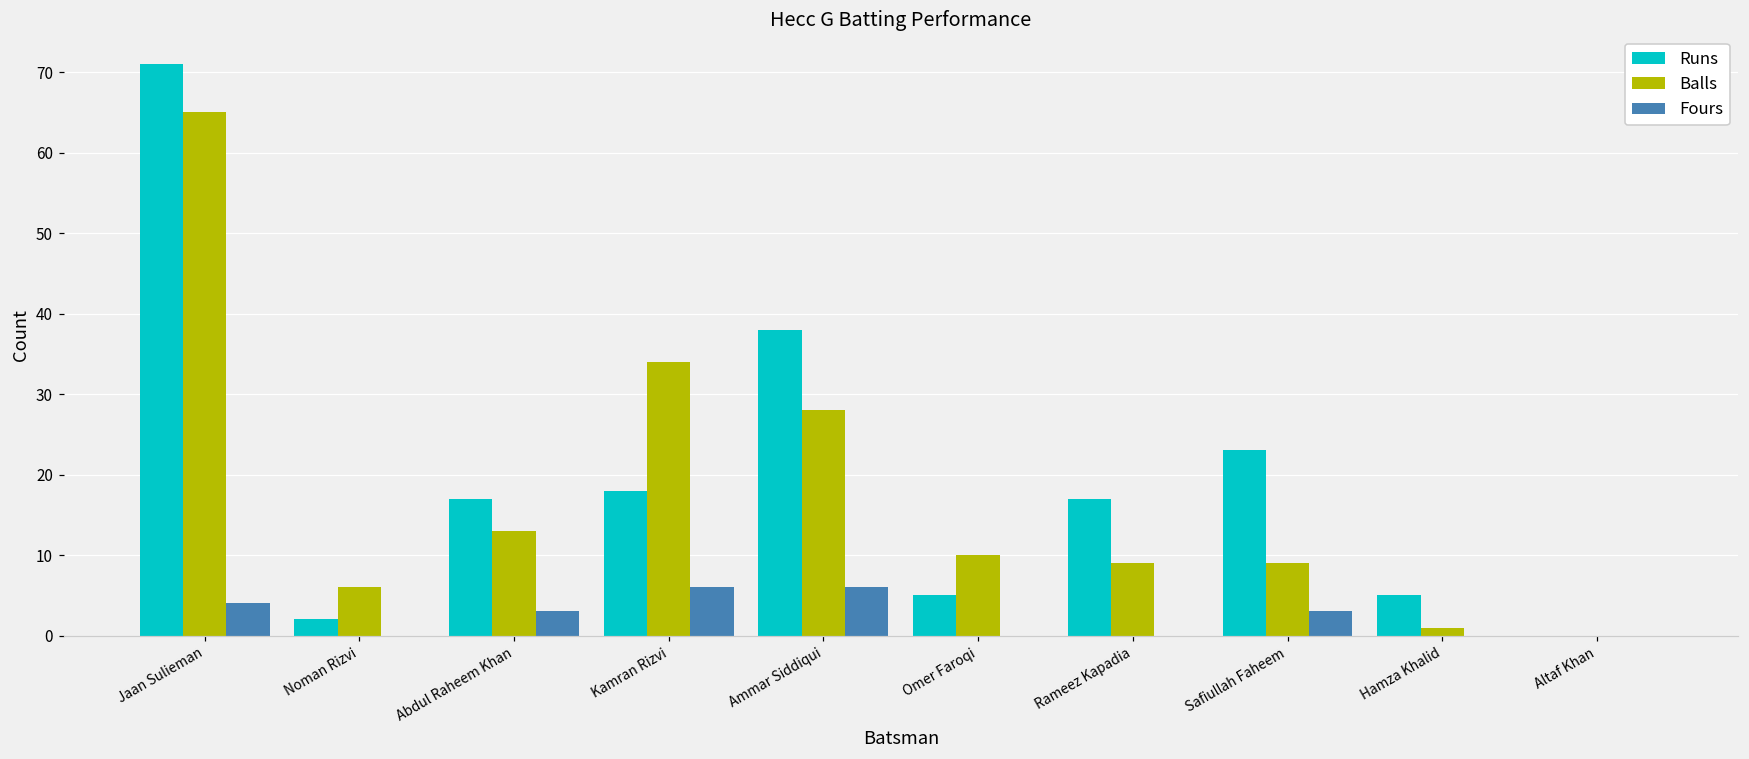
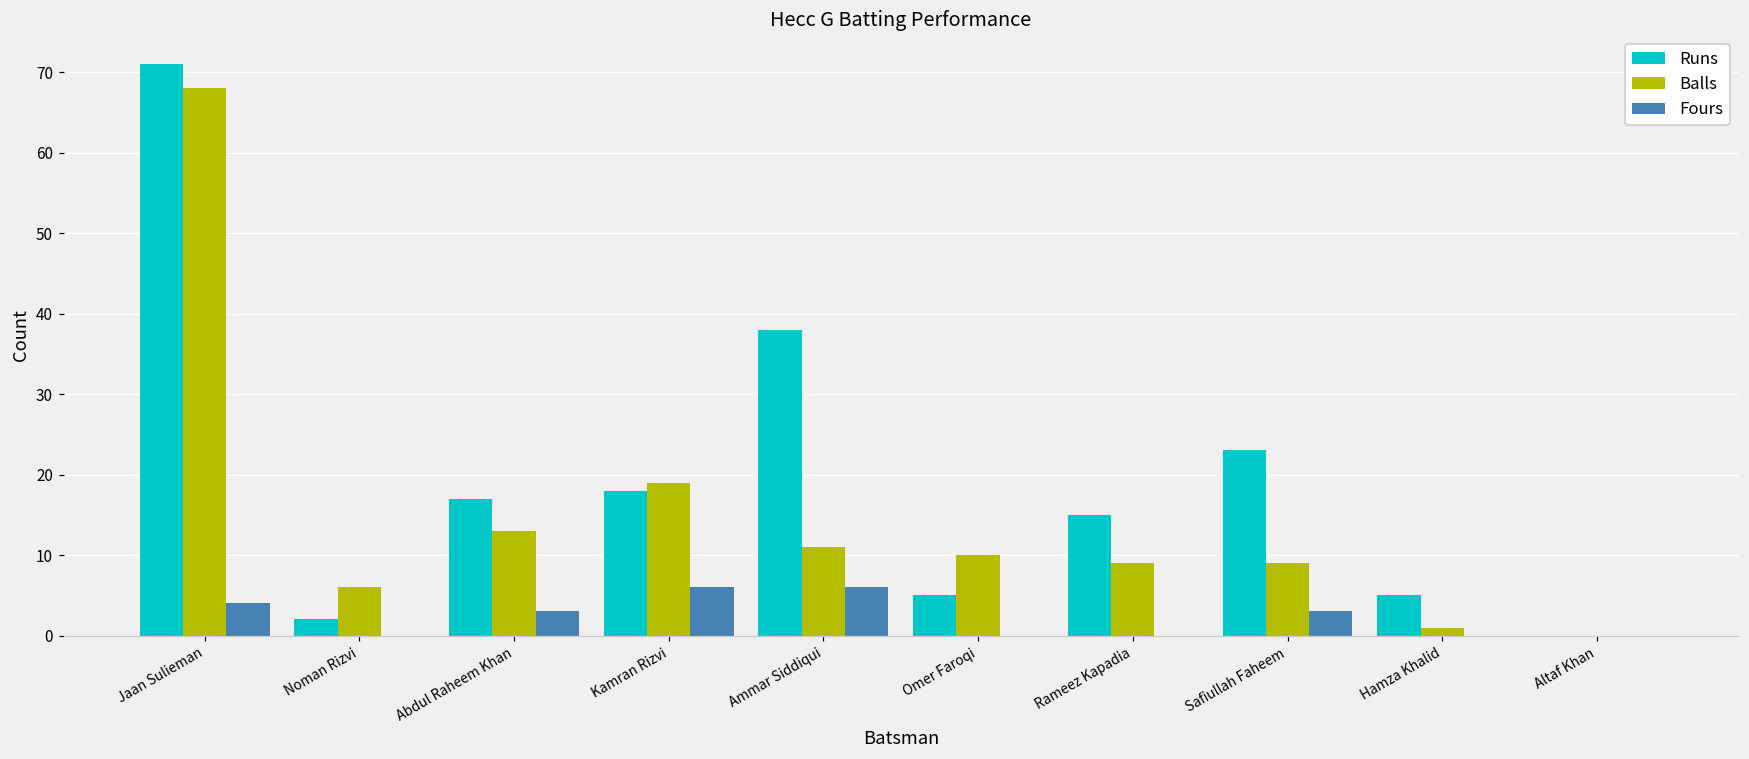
Balls, Jaan Sulieman: 65 -> 68
Balls, Kamran Rizvi: 34 -> 19
Balls, Ammar Siddiqui: 28 -> 11
Runs, Rameez Kapadia: 17 -> 15
